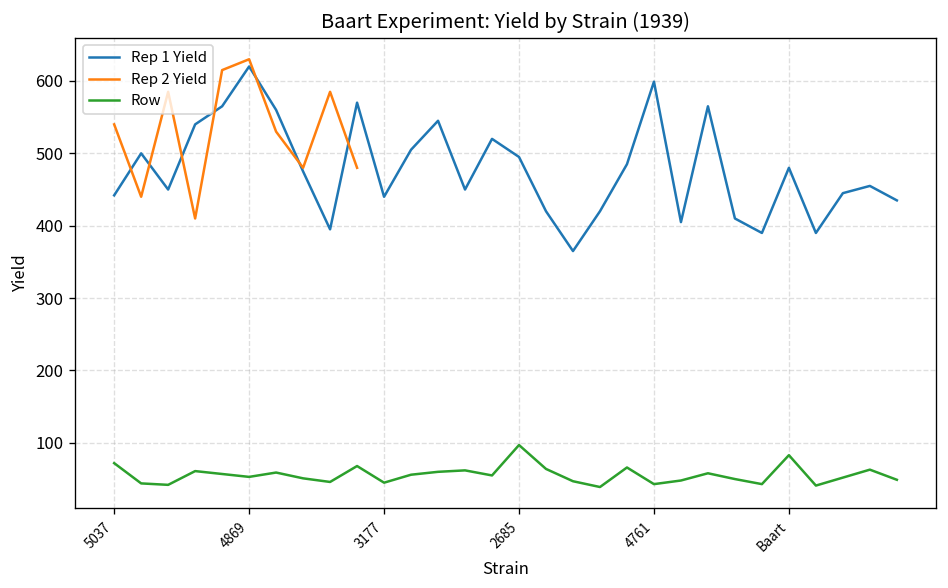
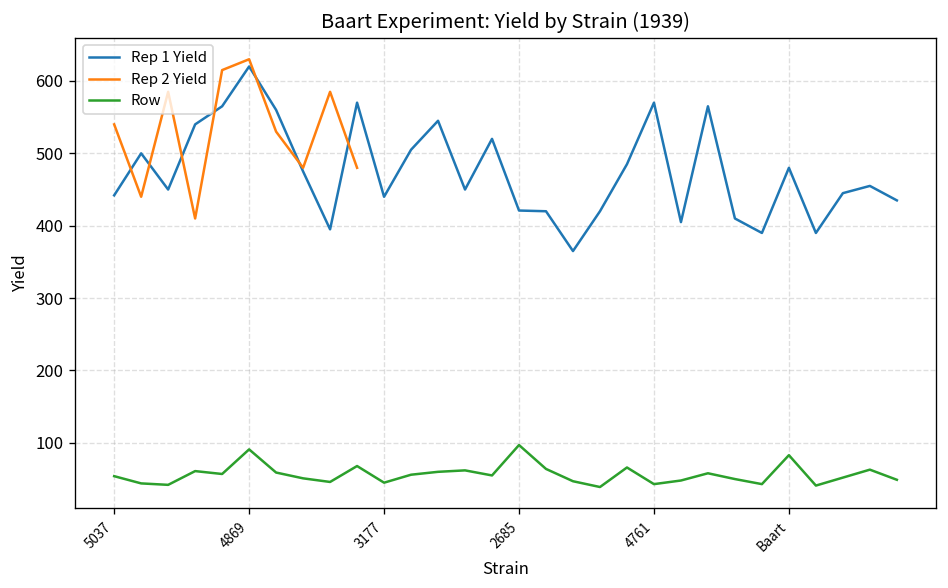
Row, 5037: 70 -> 50
Row, 4869: 50 -> 90
Rep 1 Yield, 2685: 500 -> 420
Rep 1 Yield, 4761: 600 -> 570
